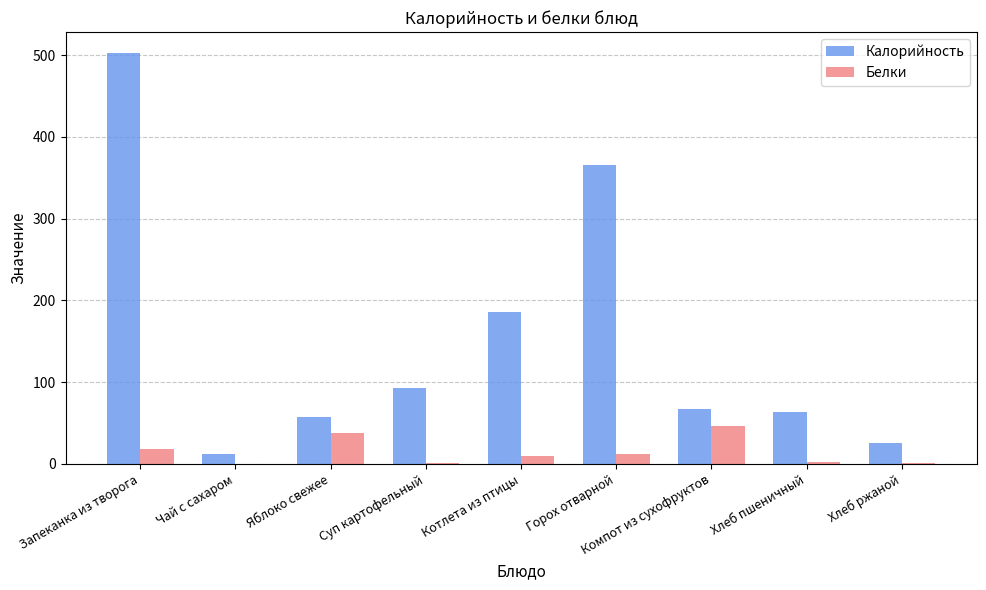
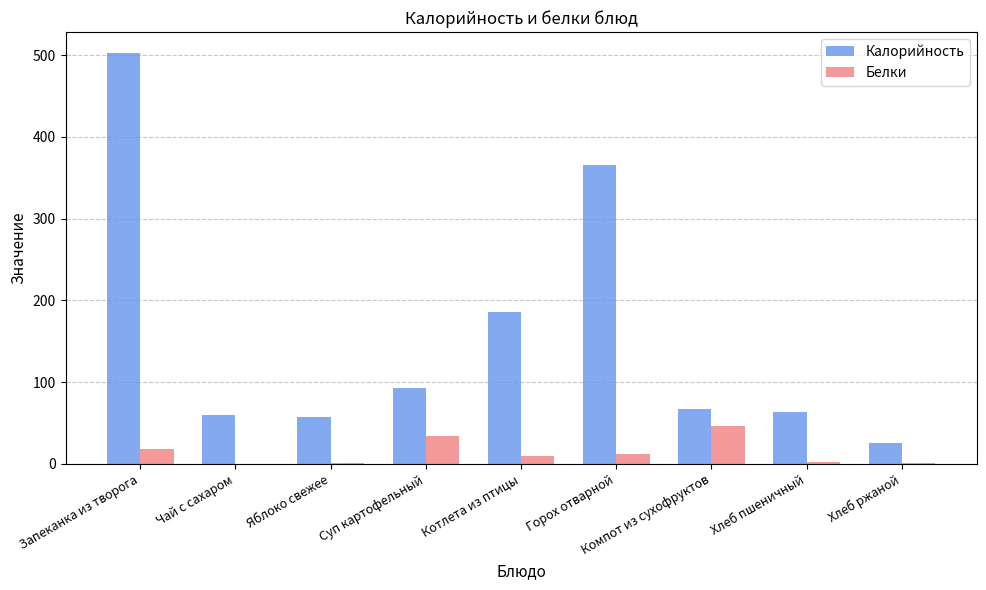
Калорийность, Чай с сахаром: 10 -> 60
Белки, Яблоко свежее: 40 -> 0
Белки, Суп картофельный: 0 -> 30
